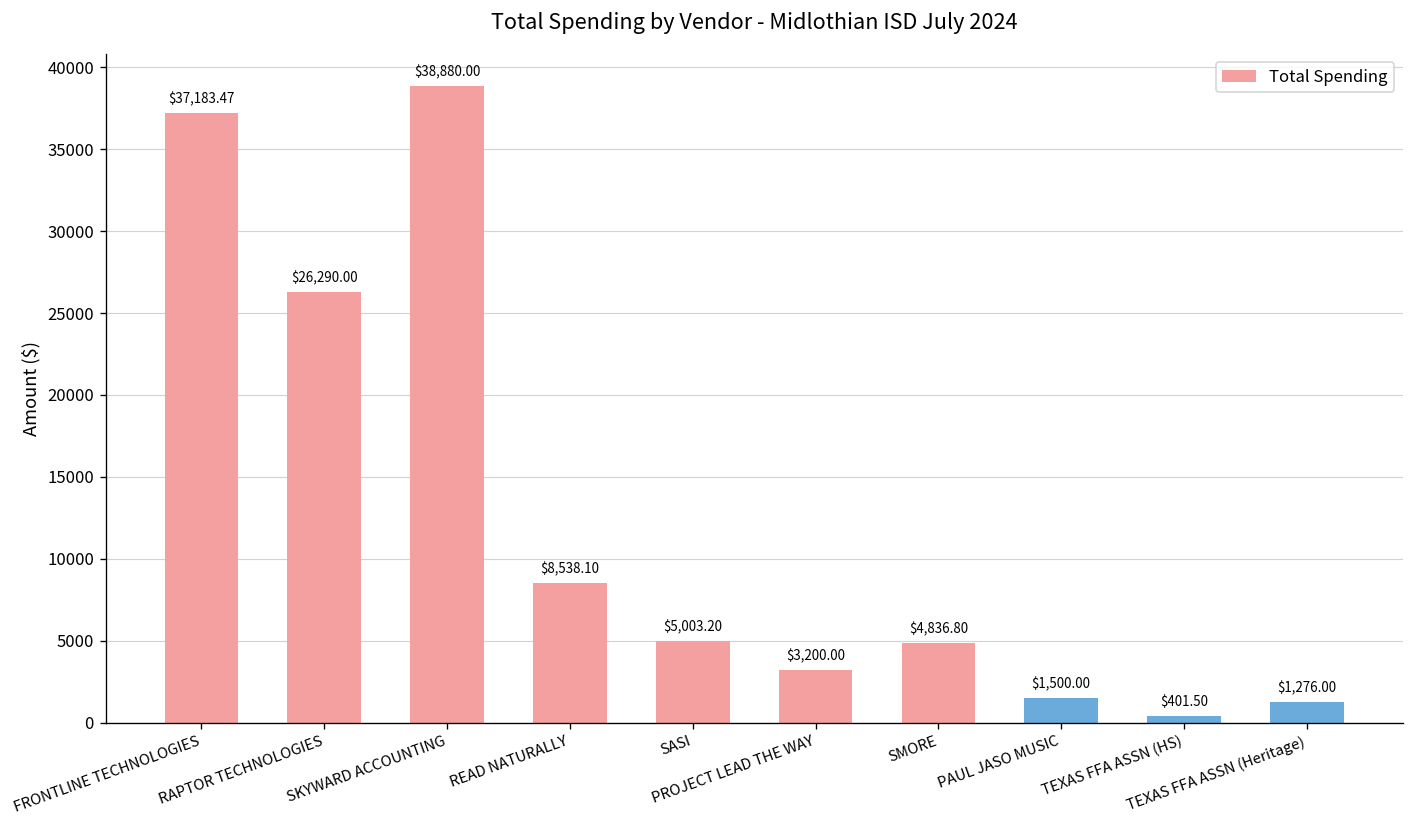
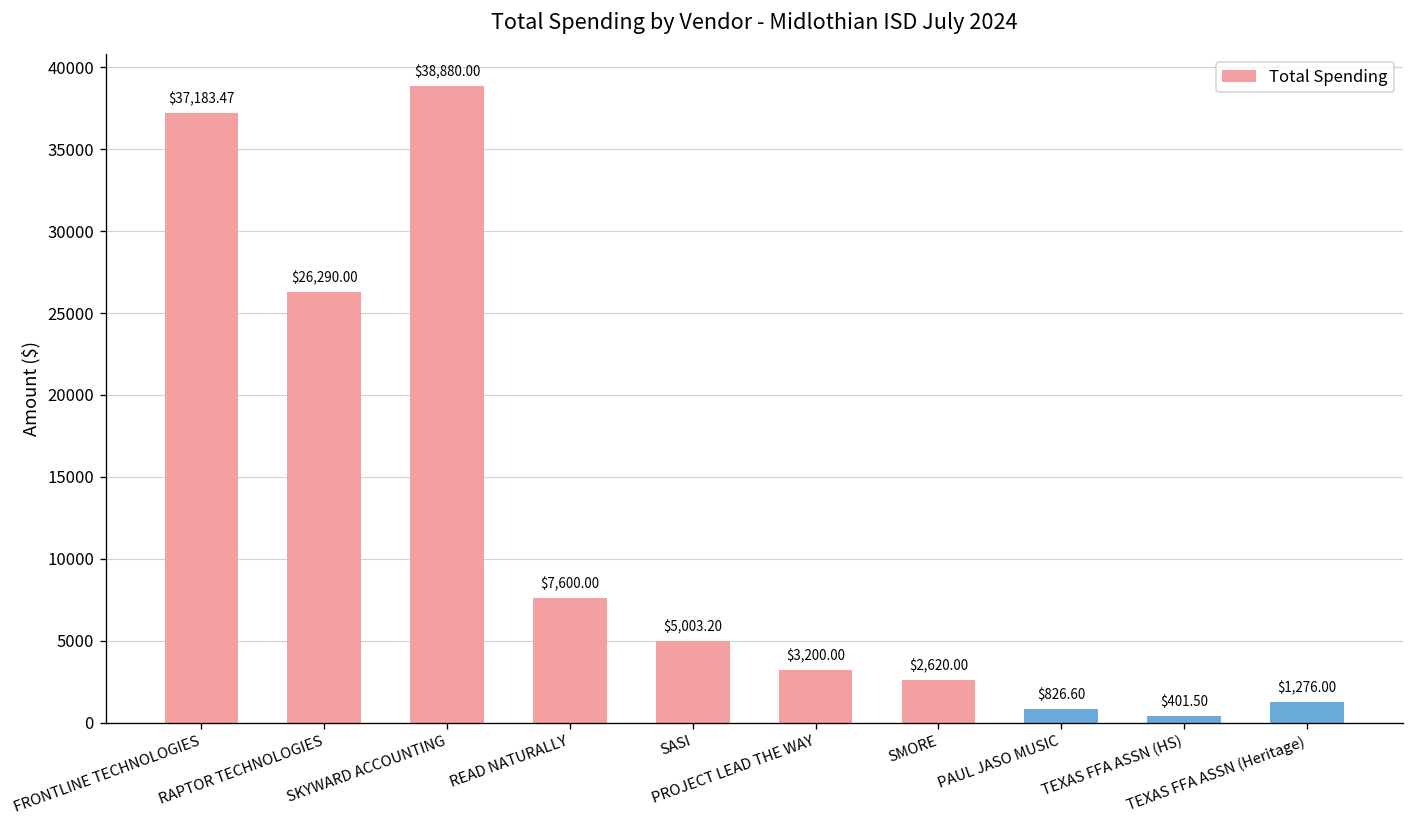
READ NATURALLY: $8,538.10 -> $7,600.00
SMORE: $4,836.80 -> $2,620.00
PAUL JASO MUSIC: $1,500.00 -> $826.60
